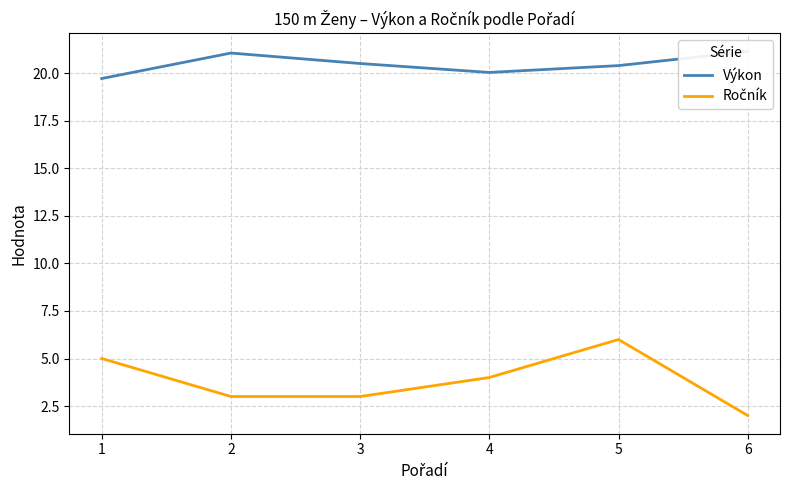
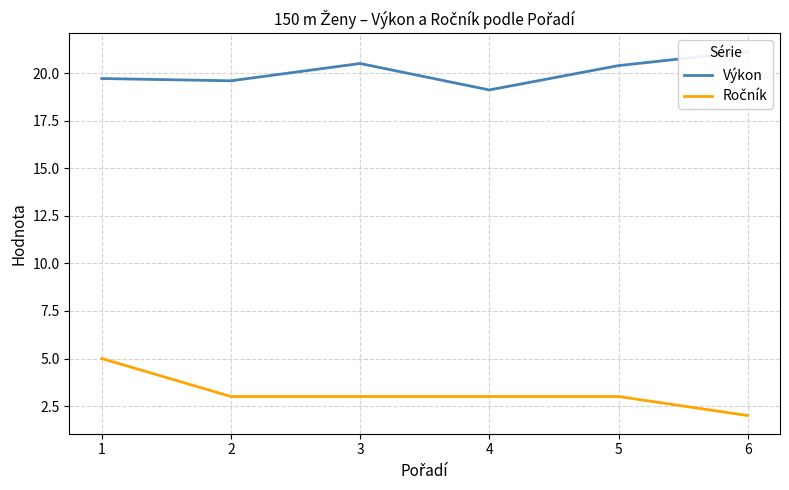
Výkon, 2: 21.1 -> 19.6
Výkon, 4: 20.1 -> 19.1
Ročník, 4: 4 -> 3
Ročník, 5: 6 -> 3
